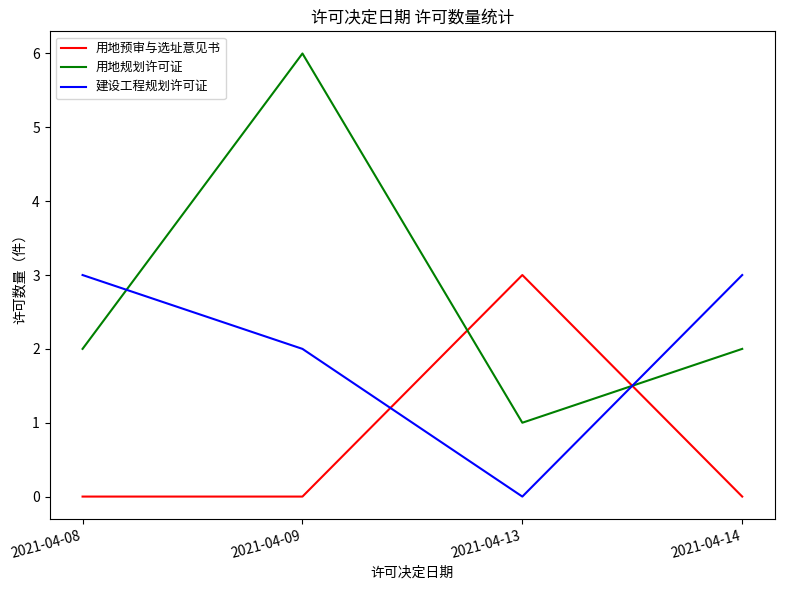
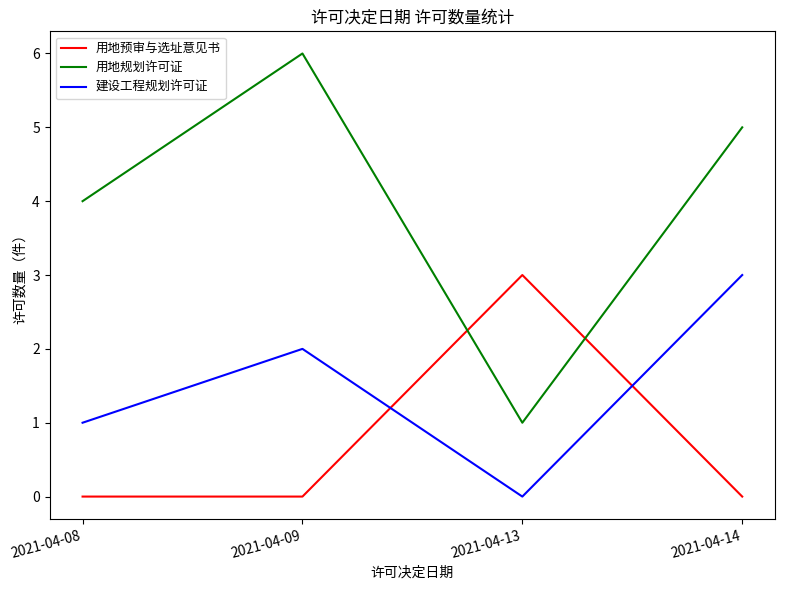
用地规划许可证, 2021-04-08: 2 -> 4
建设工程规划许可证, 2021-04-08: 3 -> 1
用地规划许可证, 2021-04-14: 2 -> 5
